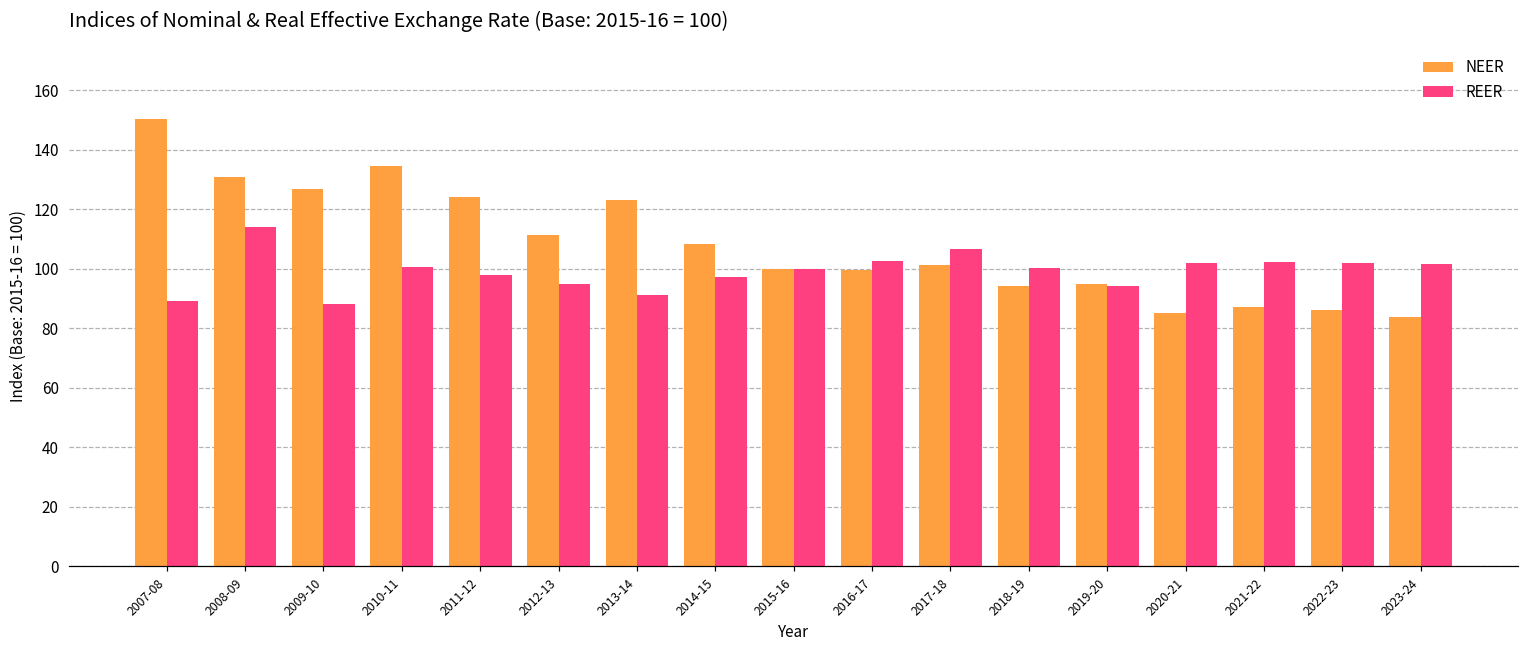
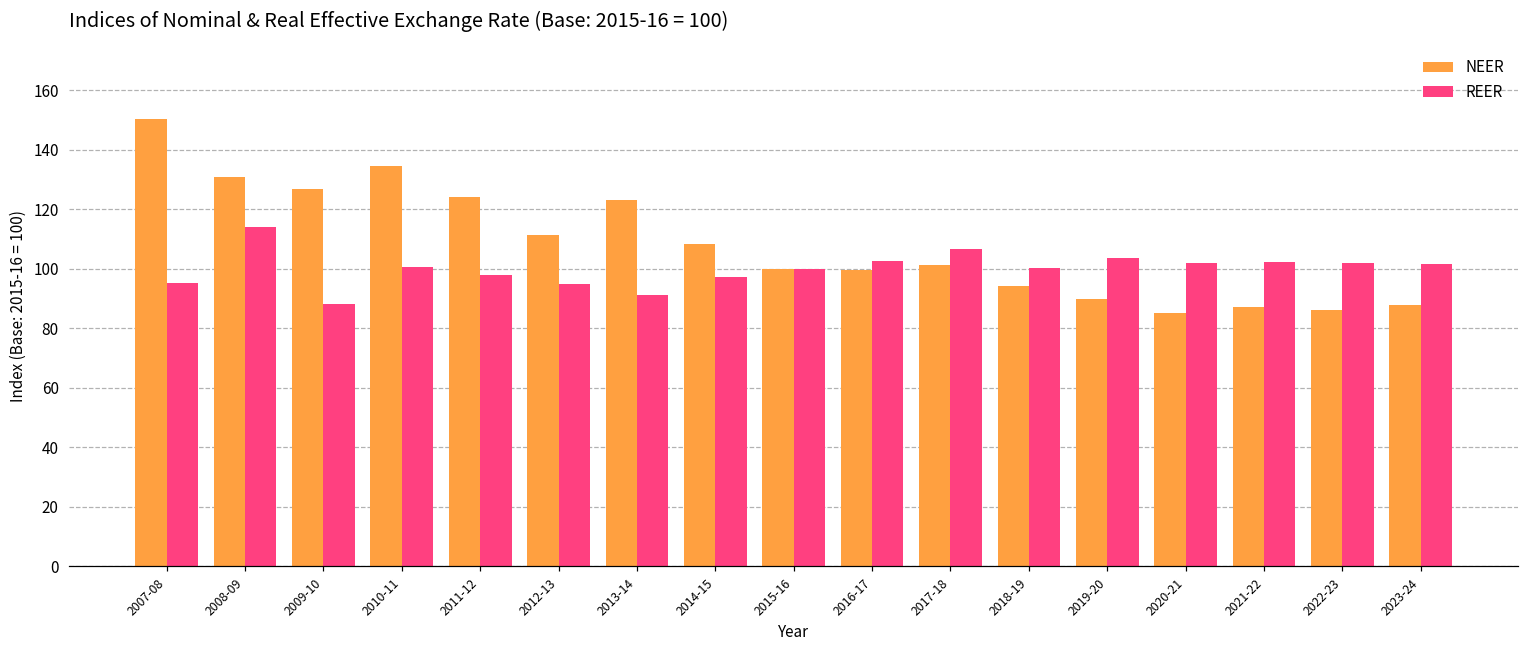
REER, 2007-08: 89 -> 95
NEER, 2019-20: 95 -> 90
REER, 2019-20: 94 -> 104
NEER, 2023-24: 84 -> 88
